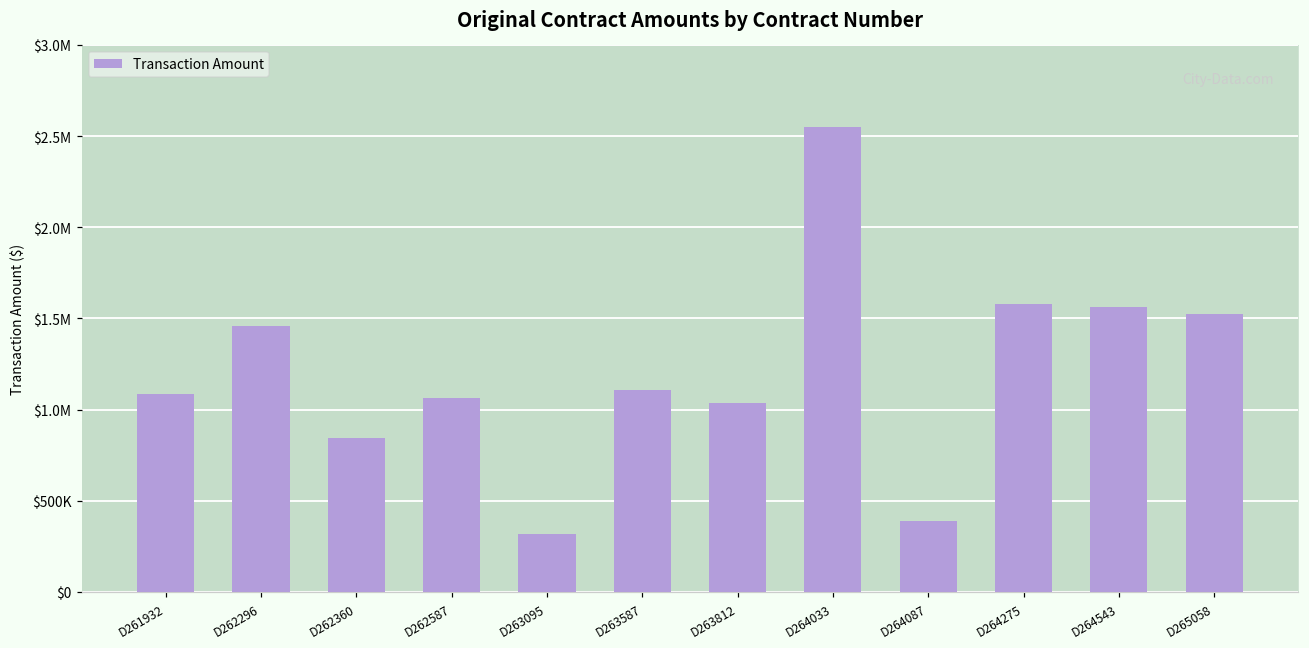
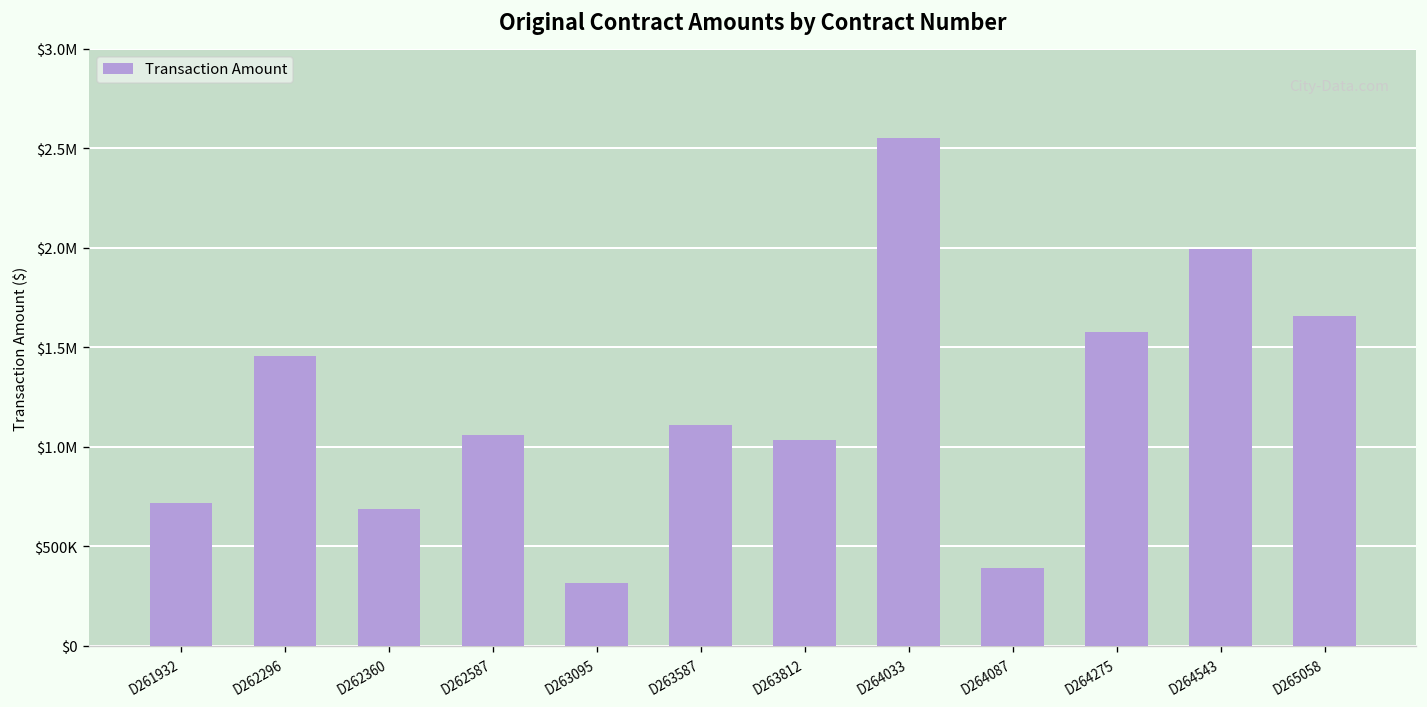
D261932: $1090000 -> $720000
D262360: $840000 -> $690000
D264543: $1570000 -> $2000000
D265058: $1520000 -> $1660000
